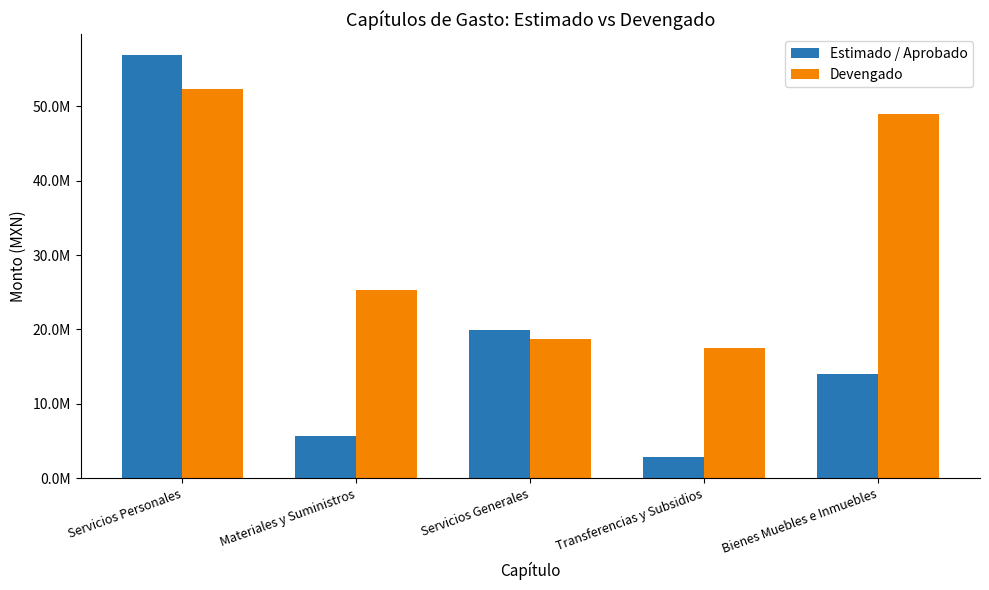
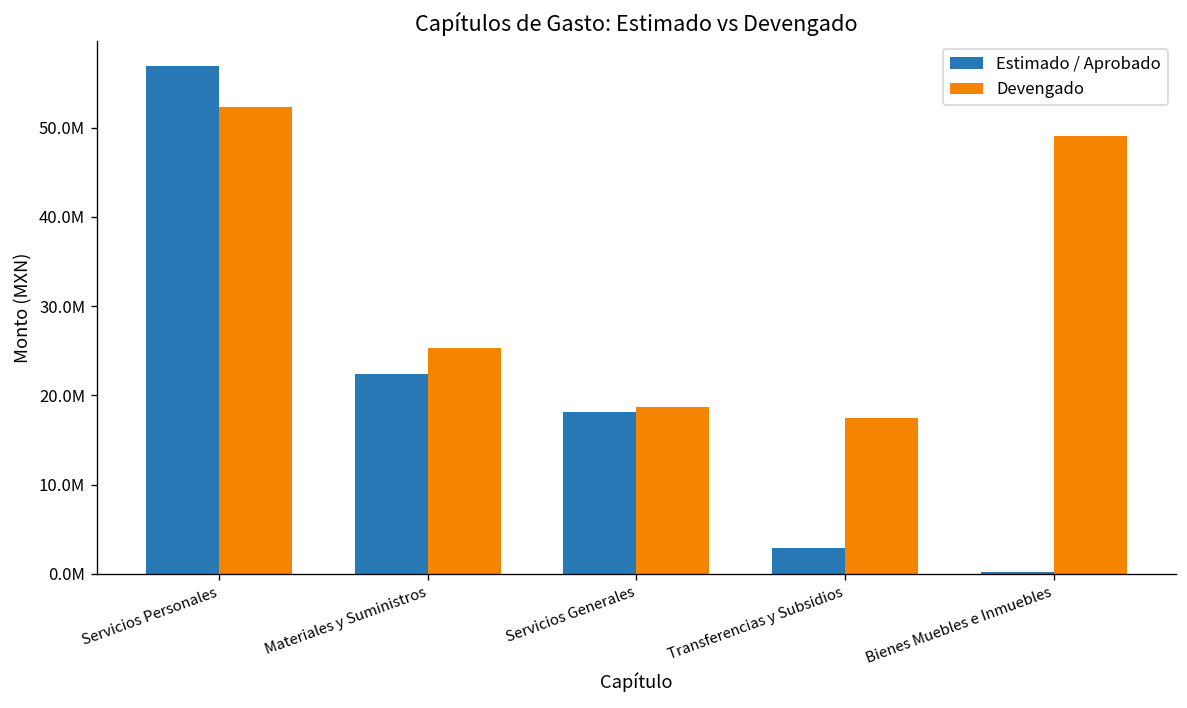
Estimado / Aprobado, Materiales y Suministros: 6000000 -> 22000000
Estimado / Aprobado, Servicios Generales: 20000000 -> 18000000
Estimado / Aprobado, Bienes Muebles e Inmuebles: 14000000 -> 0
